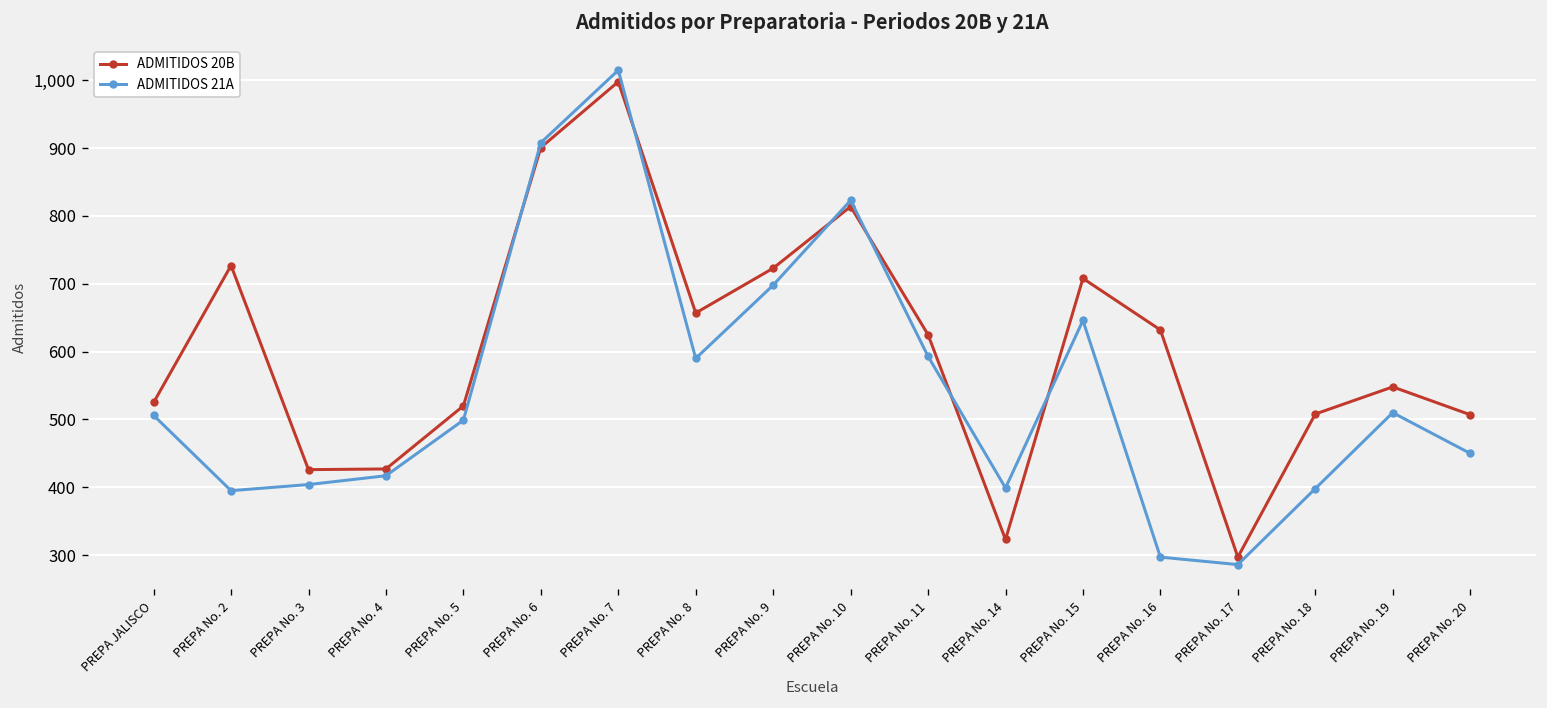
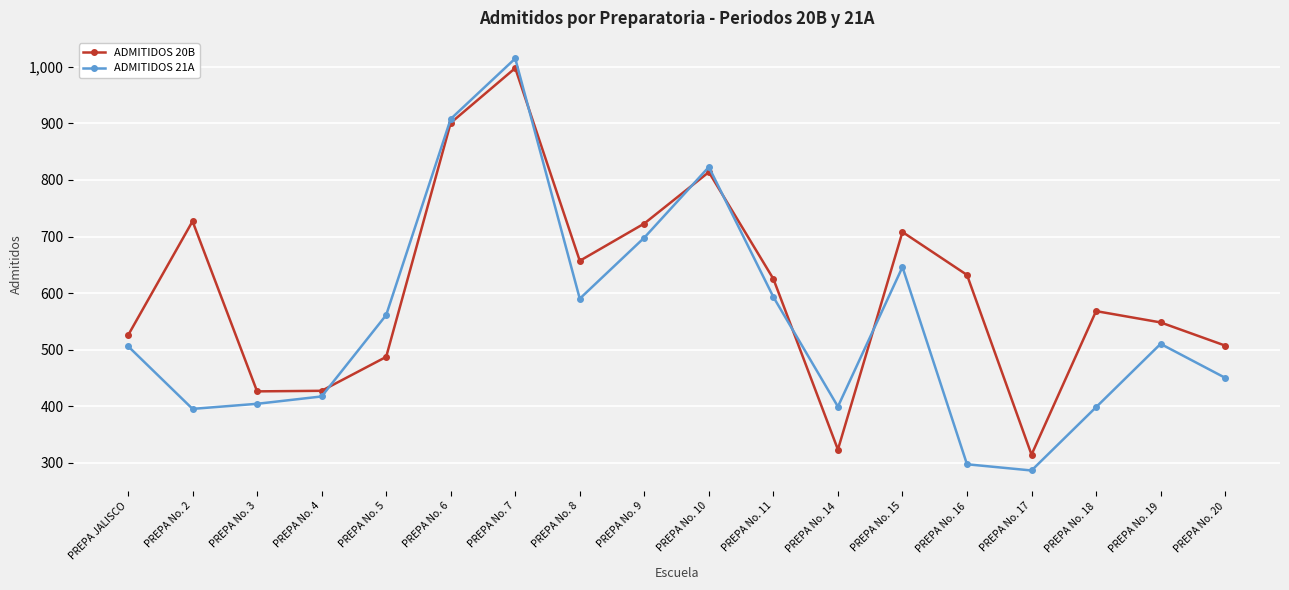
ADMITIDOS 20B, PREPA No. 5: 520 -> 490
ADMITIDOS 21A, PREPA No. 5: 500 -> 560
ADMITIDOS 20B, PREPA No. 17: 300 -> 310
ADMITIDOS 20B, PREPA No. 18: 510 -> 570
